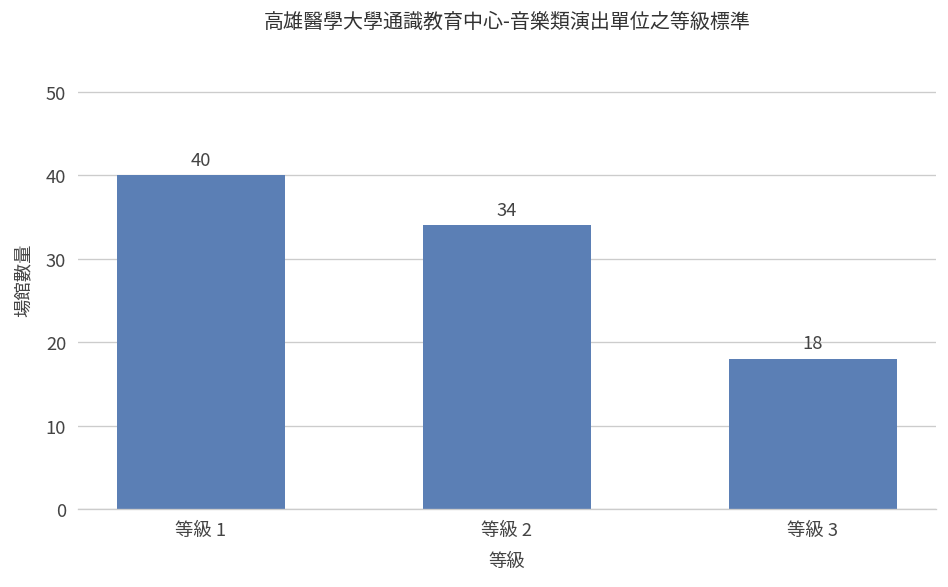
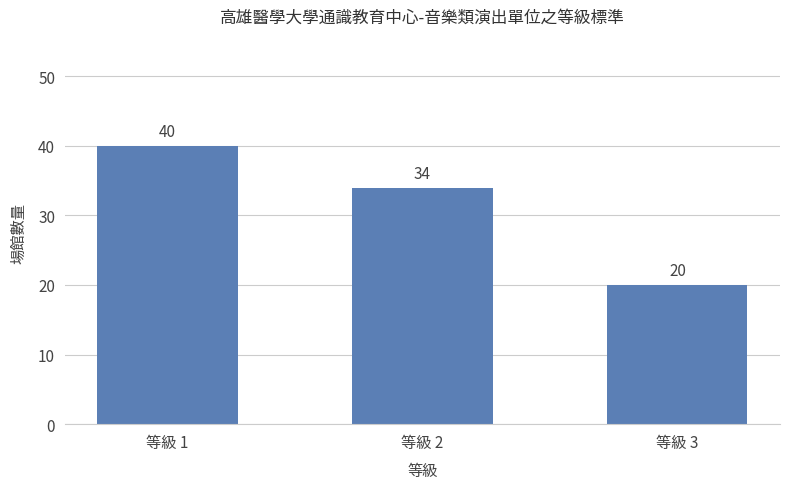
等級 3: 18 -> 20
